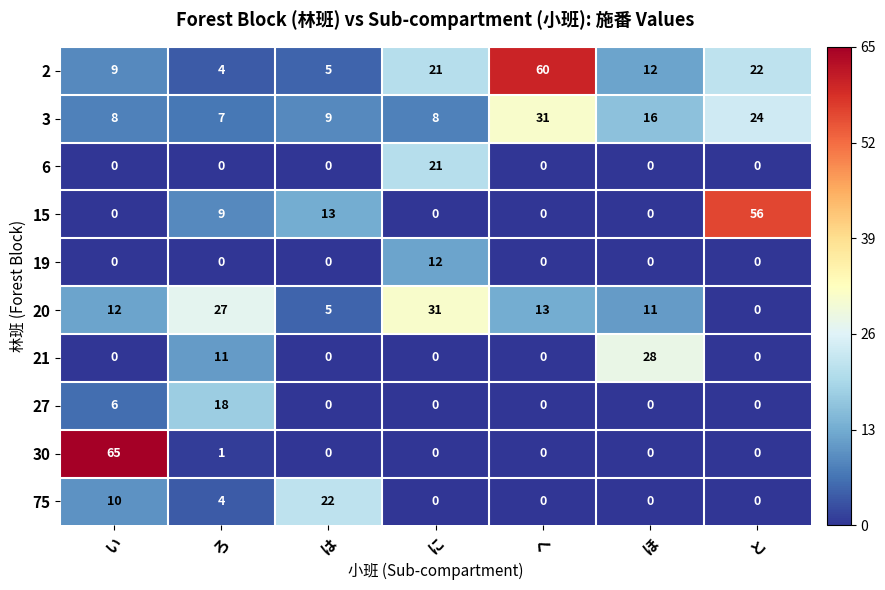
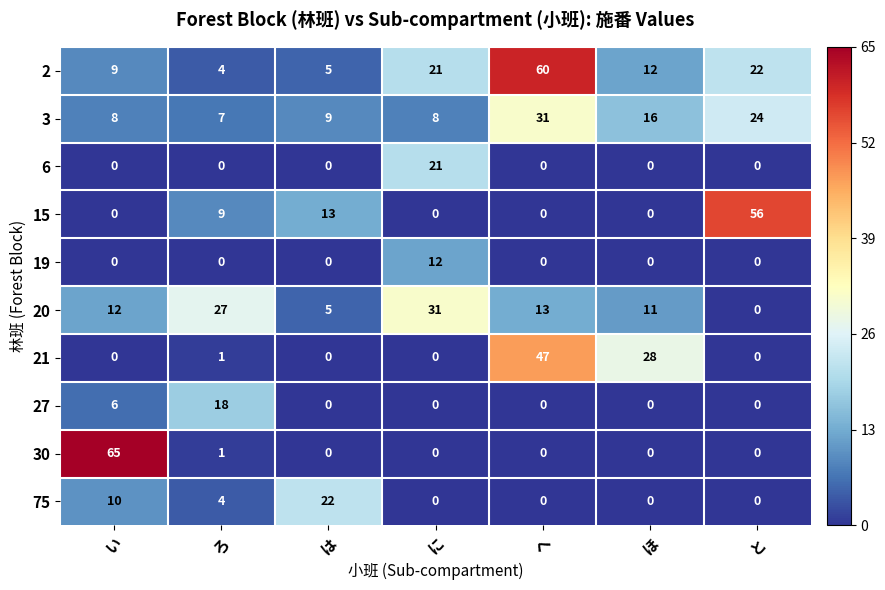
21, ろ: 11 -> 1
21, へ: 0 -> 47
